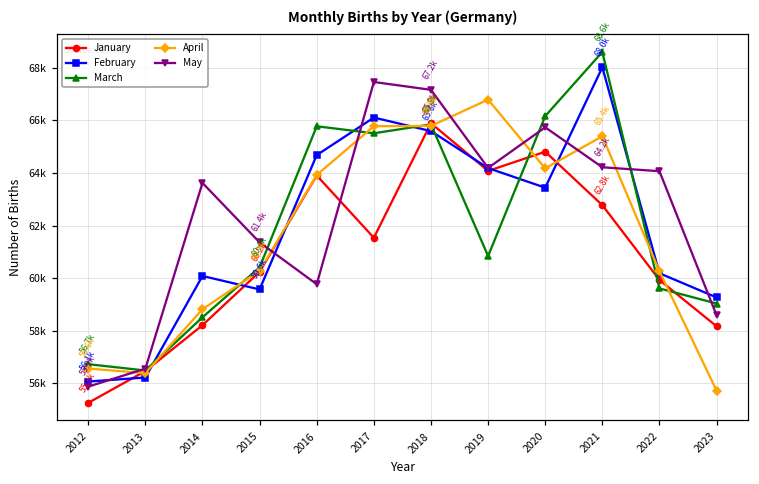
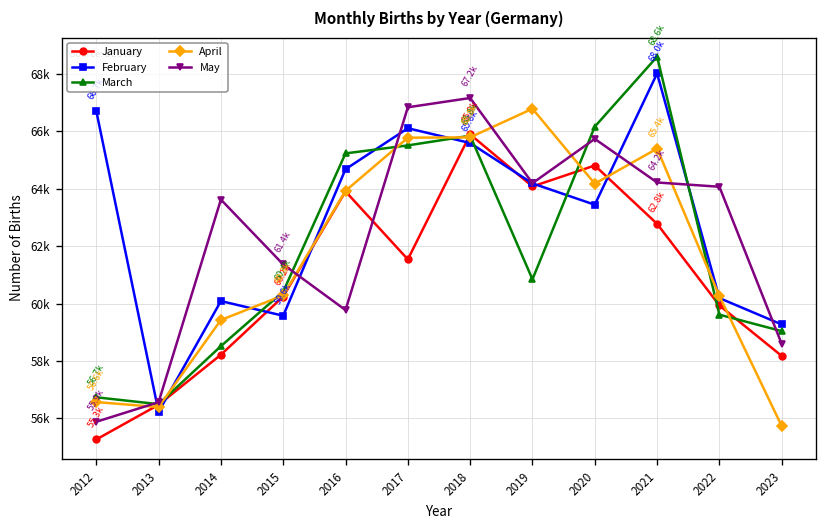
February, 2012: 56100 -> 66700
April, 2014: 58800 -> 59400
March, 2016: 65800 -> 65200
May, 2017: 67500 -> 66800
